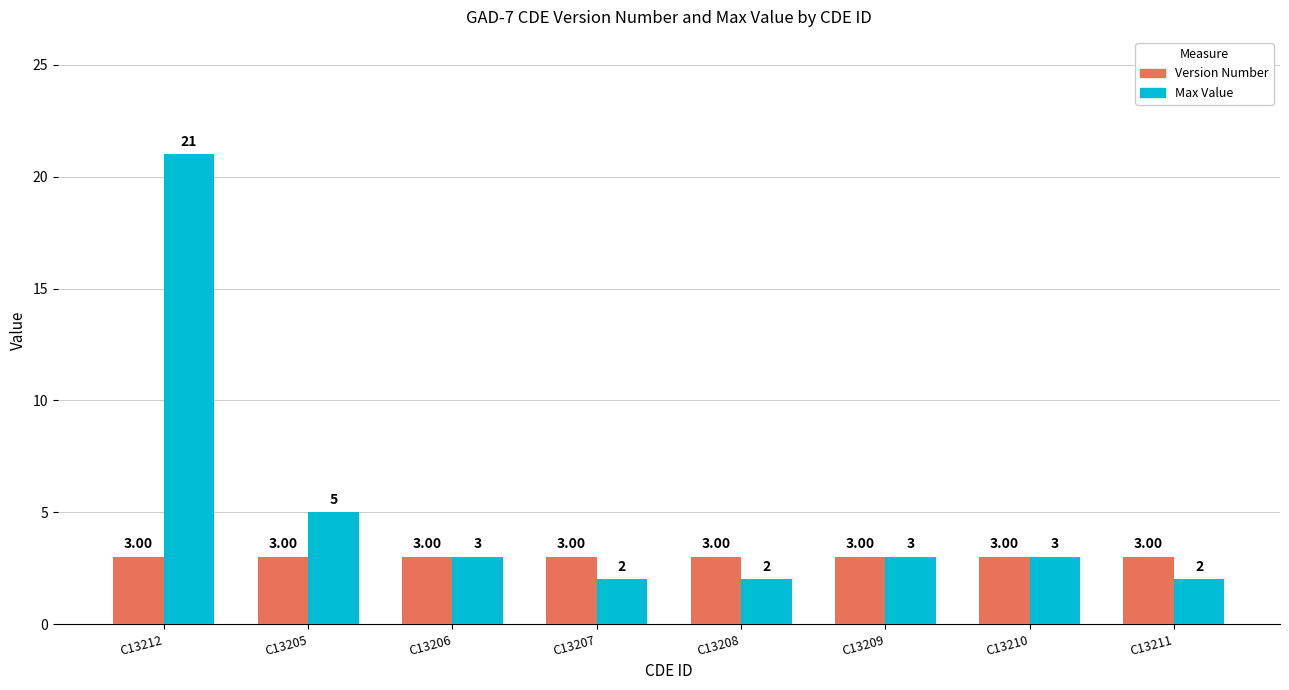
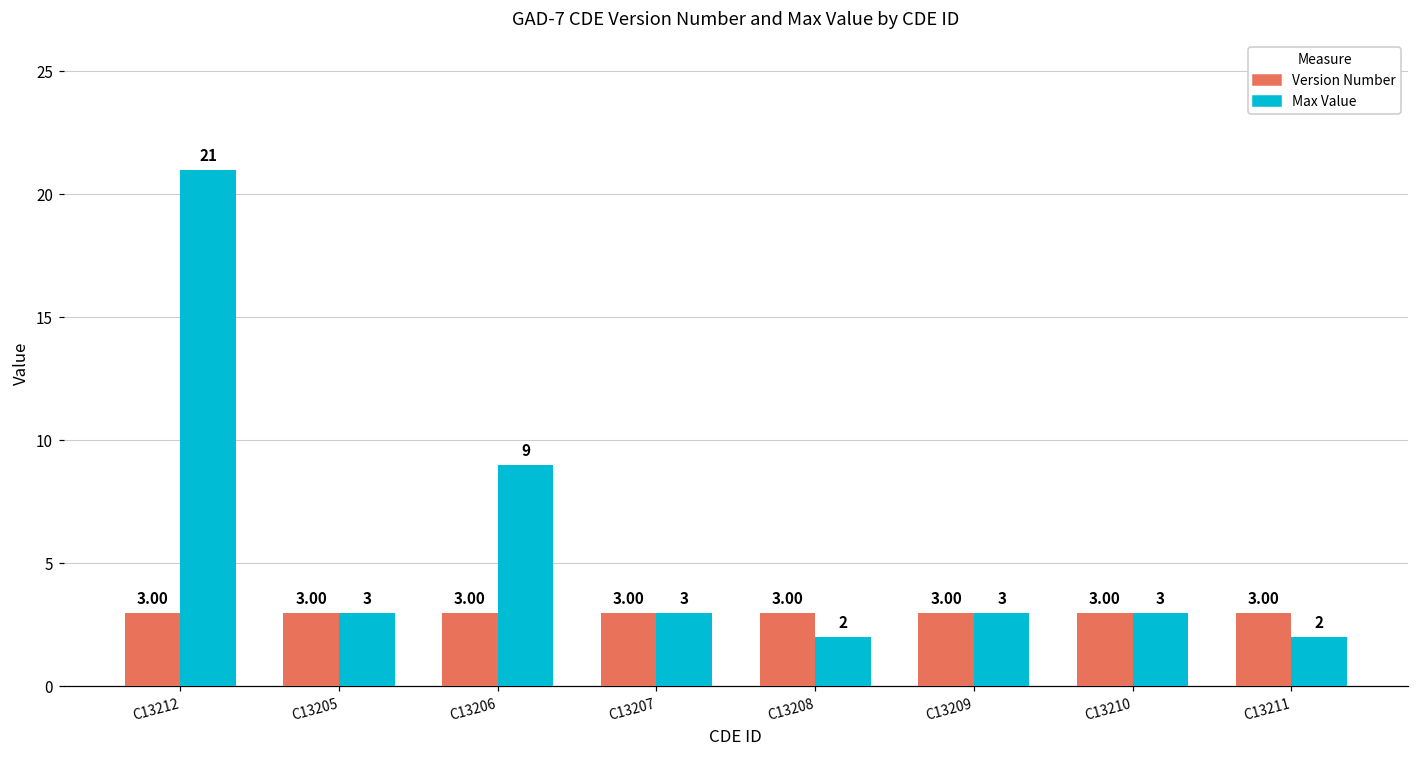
Max Value, C13205: 5 -> 3
Max Value, C13206: 3 -> 9
Max Value, C13207: 2 -> 3
